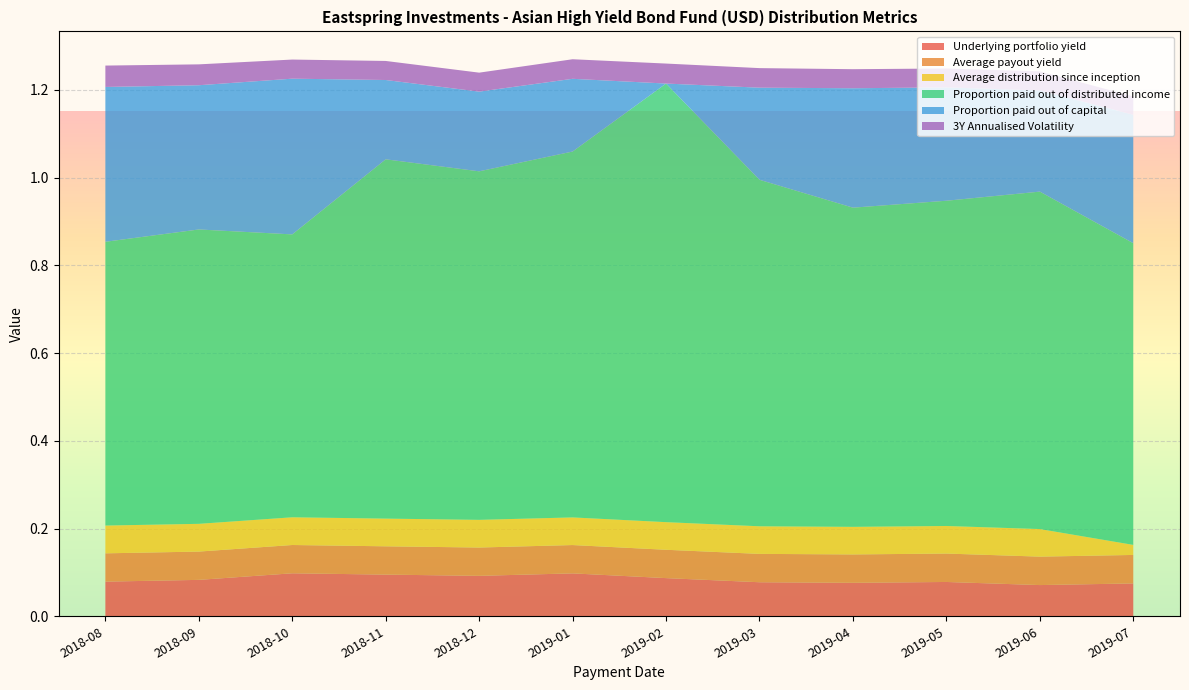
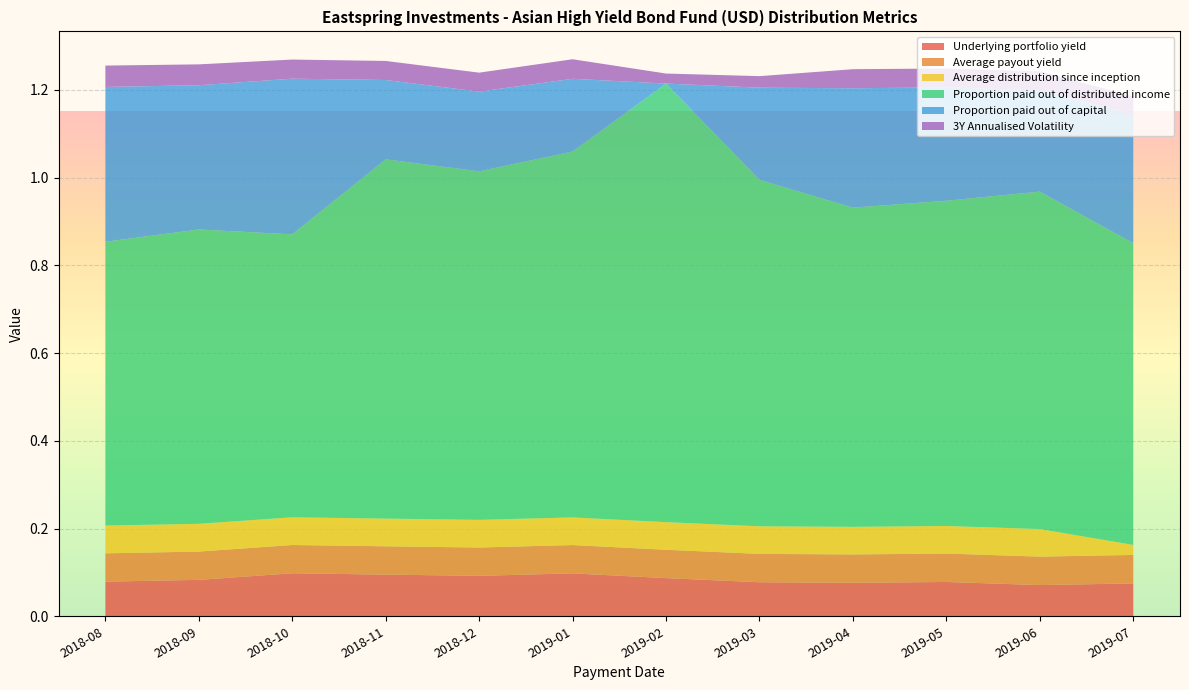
3Y Annualised Volatility, 2019-02: 0.05 -> 0.02
3Y Annualised Volatility, 2019-03: 0.04 -> 0.03
